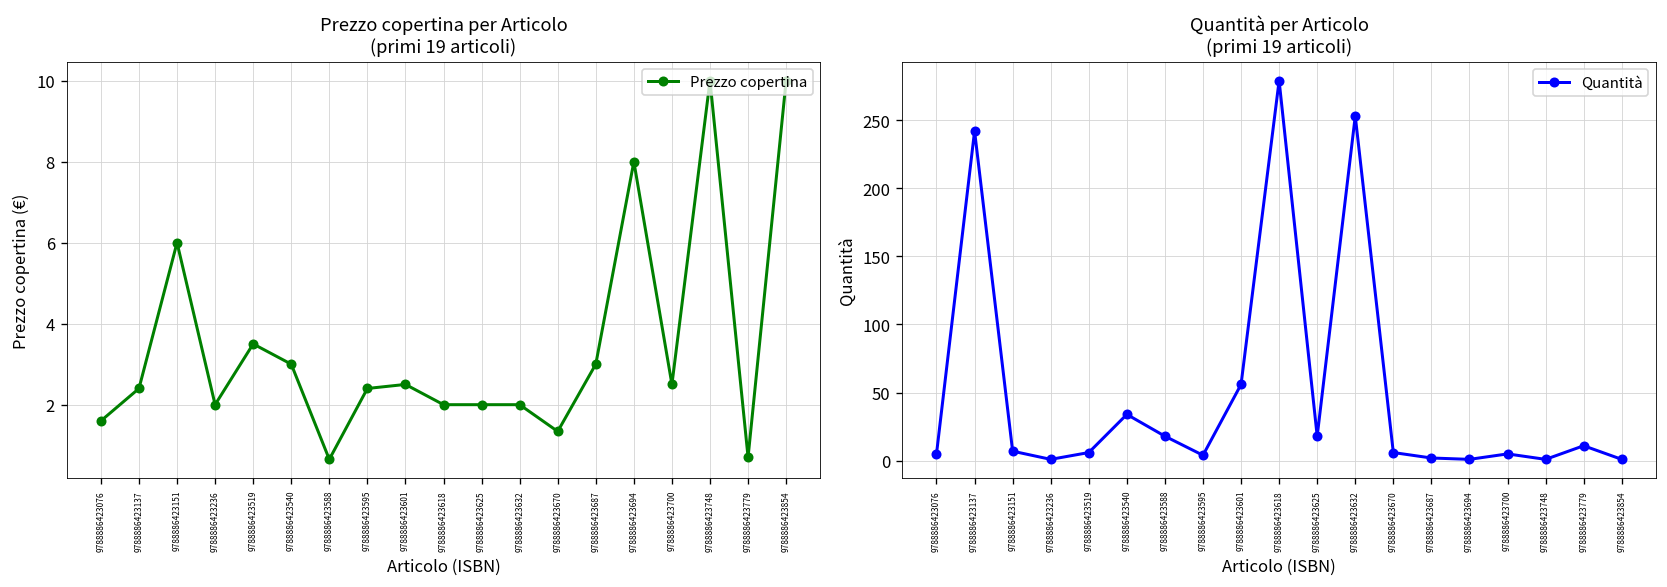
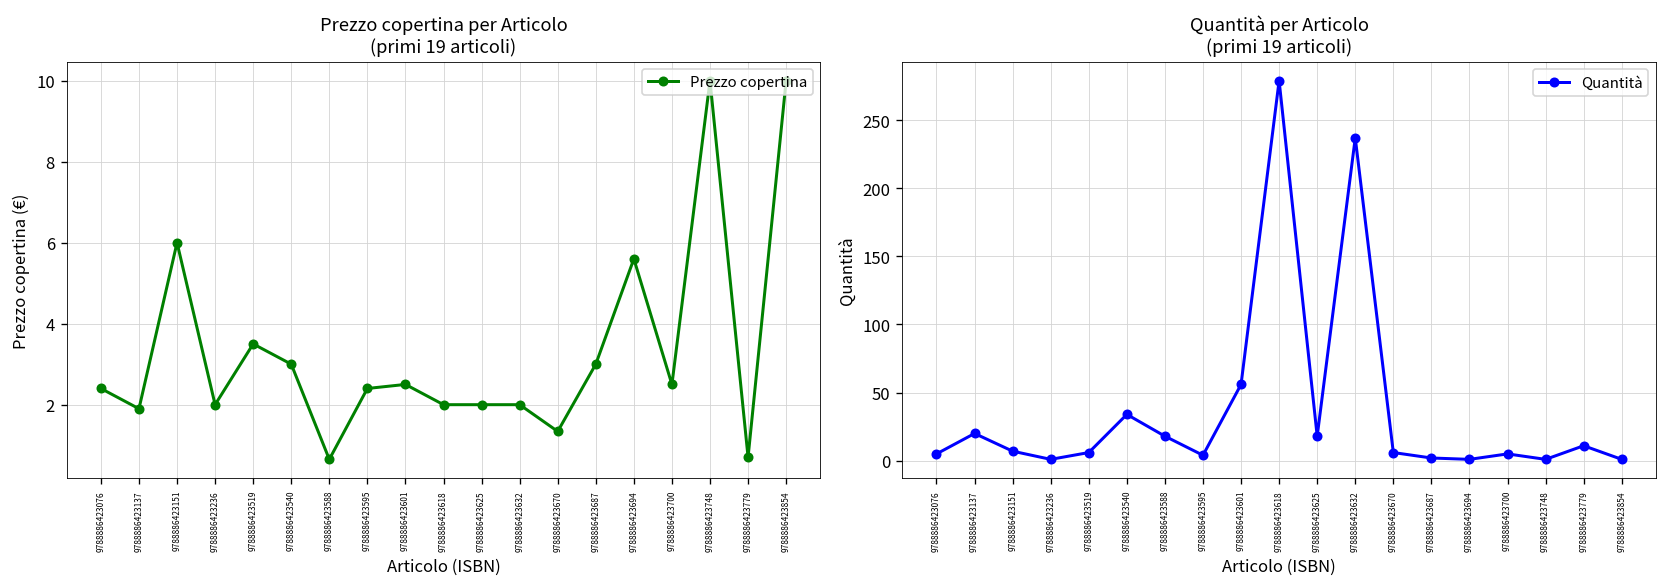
Prezzo copertina per Articolo (primi 19 articoli), 9788886423076: 1.6 -> 2.4
Prezzo copertina per Articolo (primi 19 articoli), 9788886423137: 2.4 -> 1.9
Prezzo copertina per Articolo (primi 19 articoli), 9788886423694: 8.0 -> 5.6
Quantità per Articolo (primi 19 articoli), 9788886423137: 242 -> 20
Quantità per Articolo (primi 19 articoli), 9788886423632: 253 -> 237
